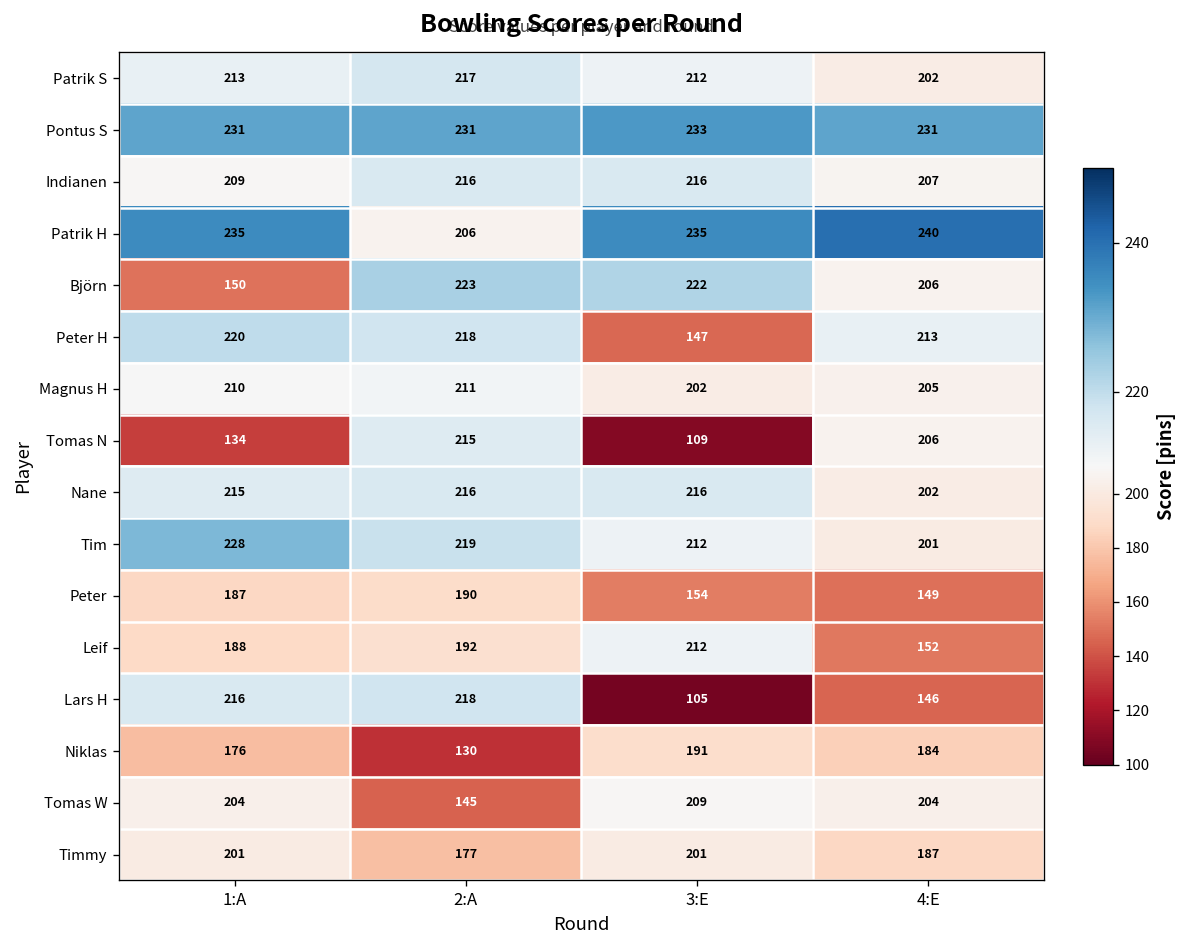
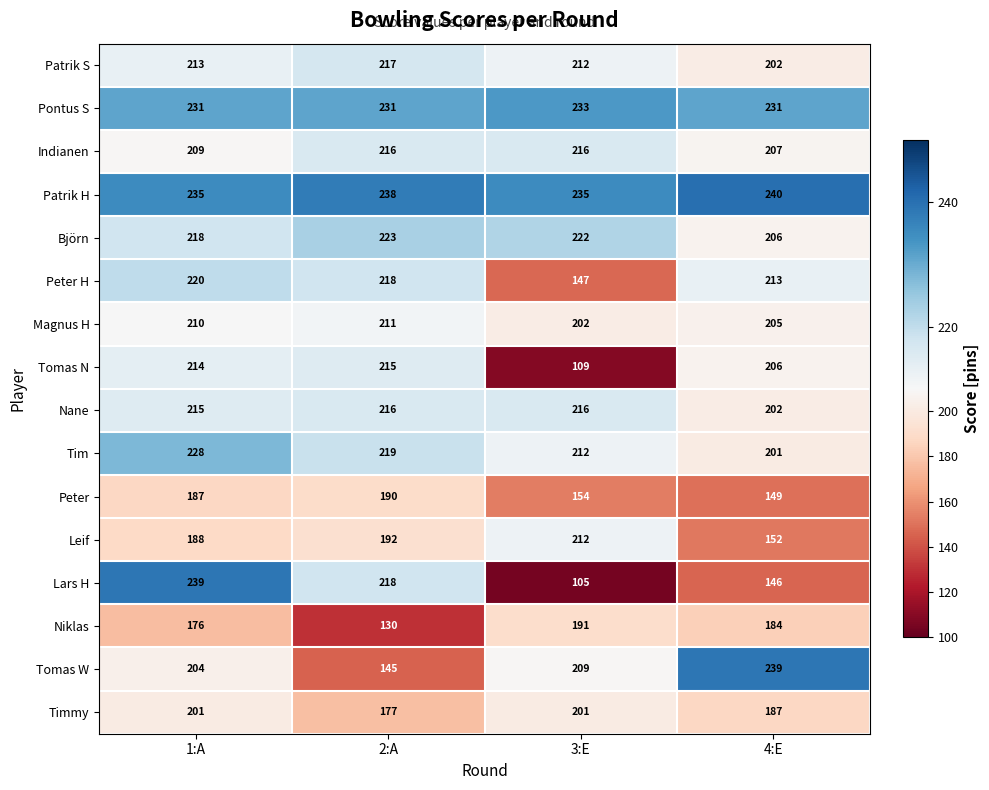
Patrik H, 2:A: 206 -> 238
Björn, 1:A: 150 -> 218
Tomas N, 1:A: 134 -> 214
Lars H, 1:A: 216 -> 239
Tomas W, 4:E: 204 -> 239
